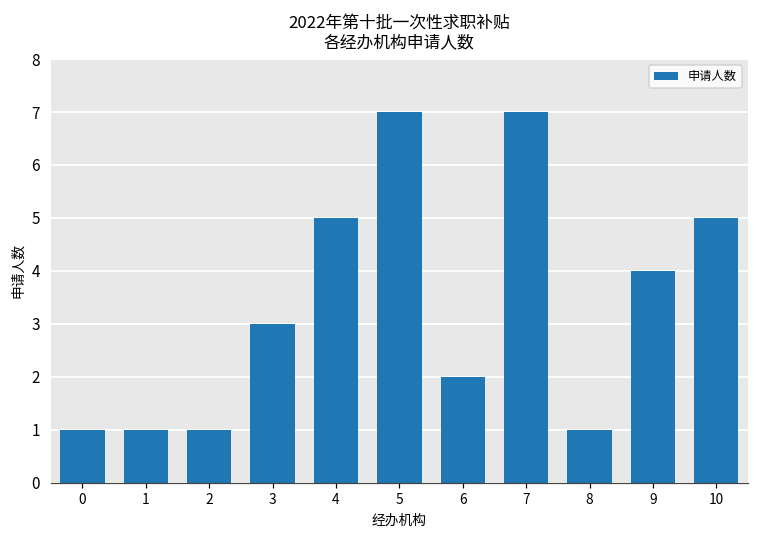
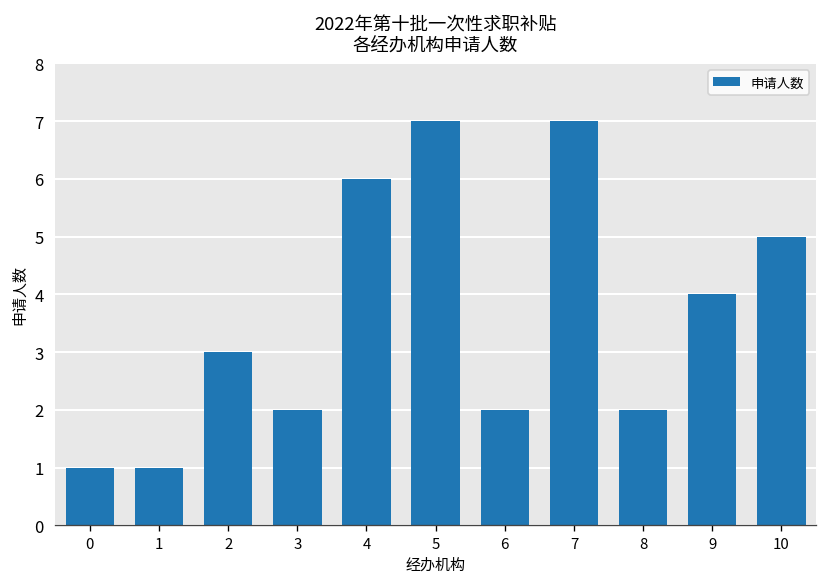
2: 1 -> 3
3: 3 -> 2
4: 5 -> 6
8: 1 -> 2
